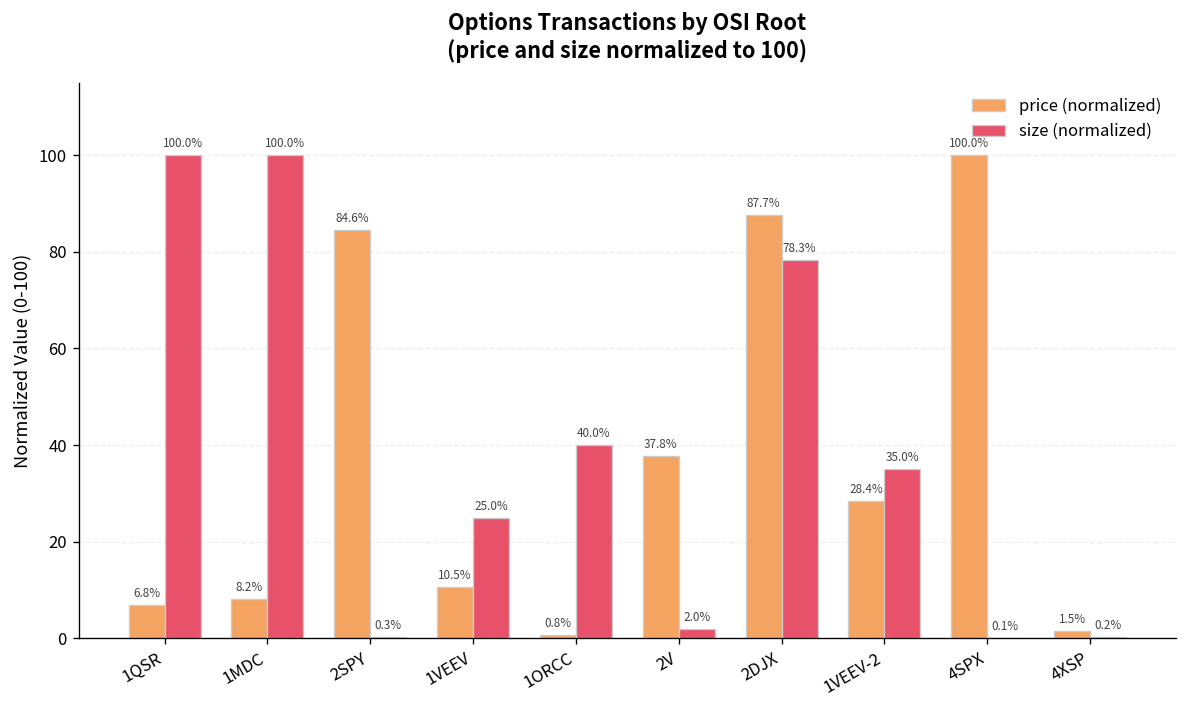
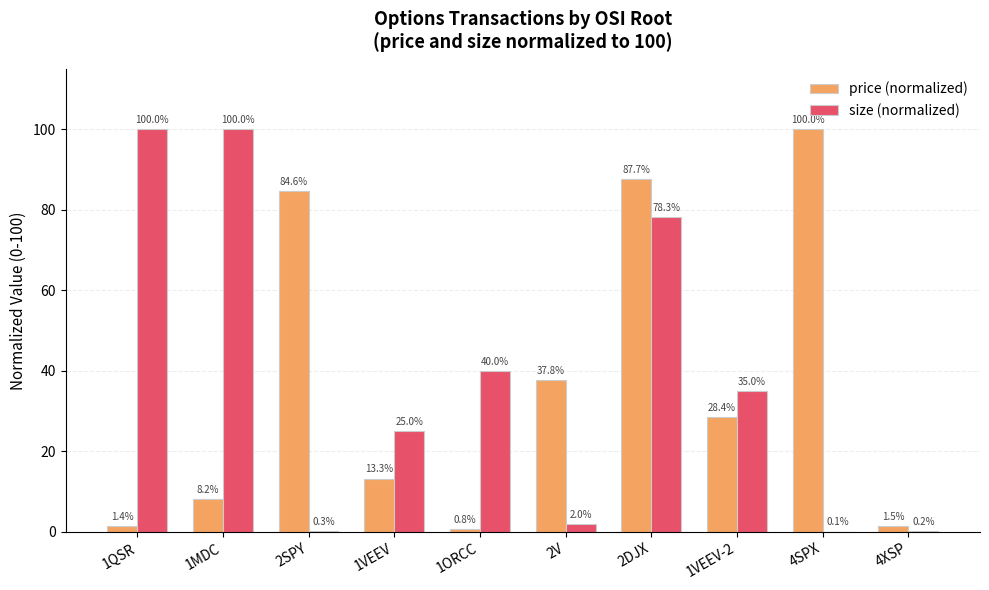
price (normalized), 1QSR: 6.8% -> 1.4%
price (normalized), 1VEEV: 10.5% -> 13.3%
